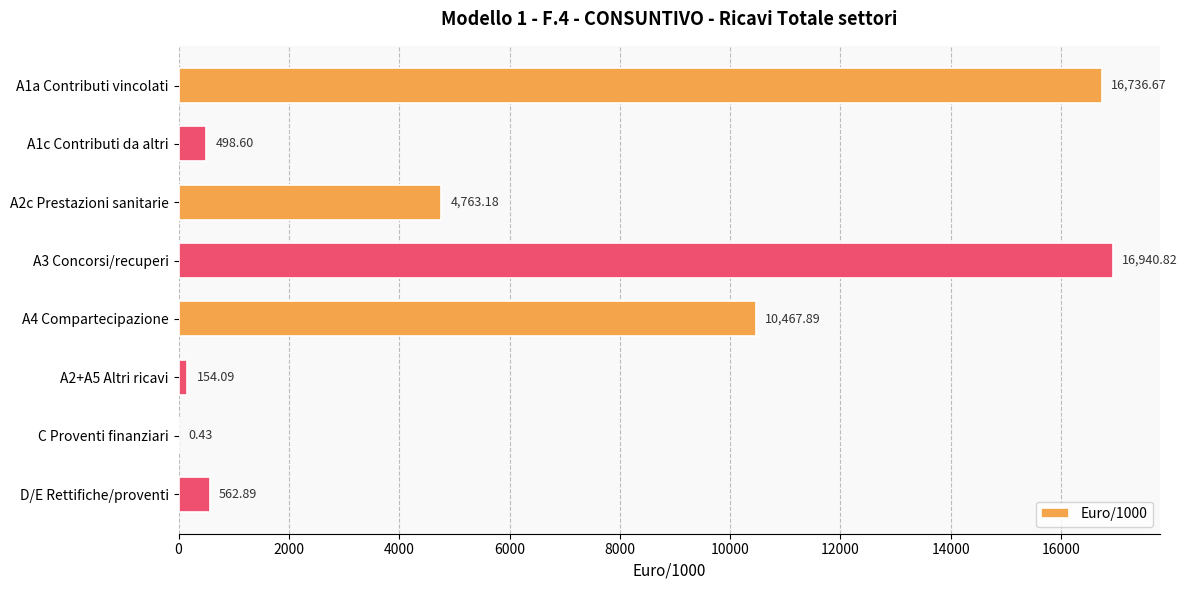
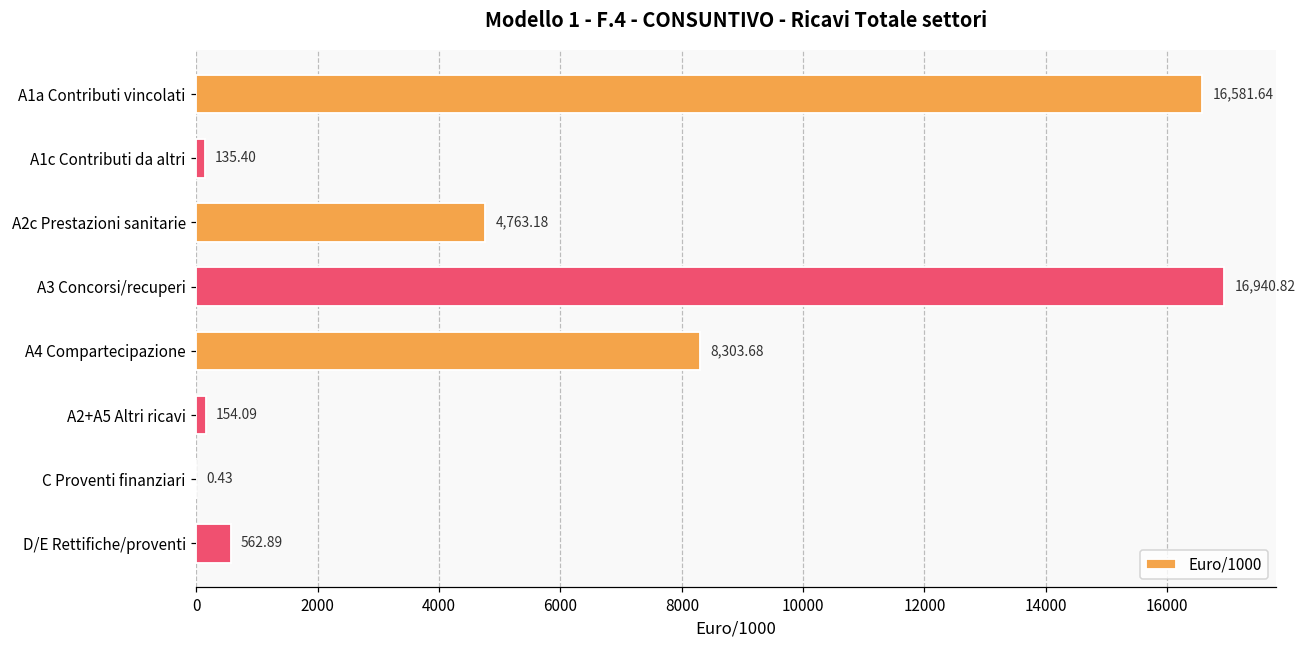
A1a Contributi vincolati: 16,736.67 -> 16,581.64
A1c Contributi da altri: 498.60 -> 135.40
A4 Compartecipazione: 10,467.89 -> 8,303.68
